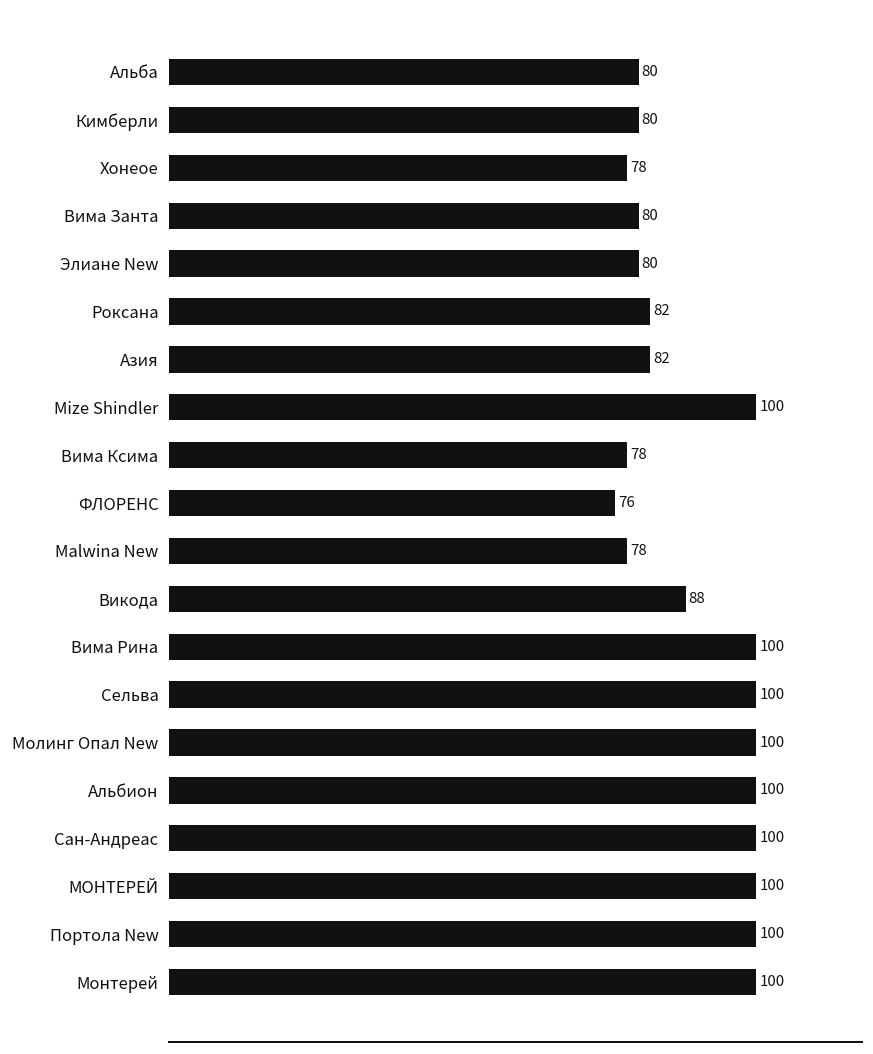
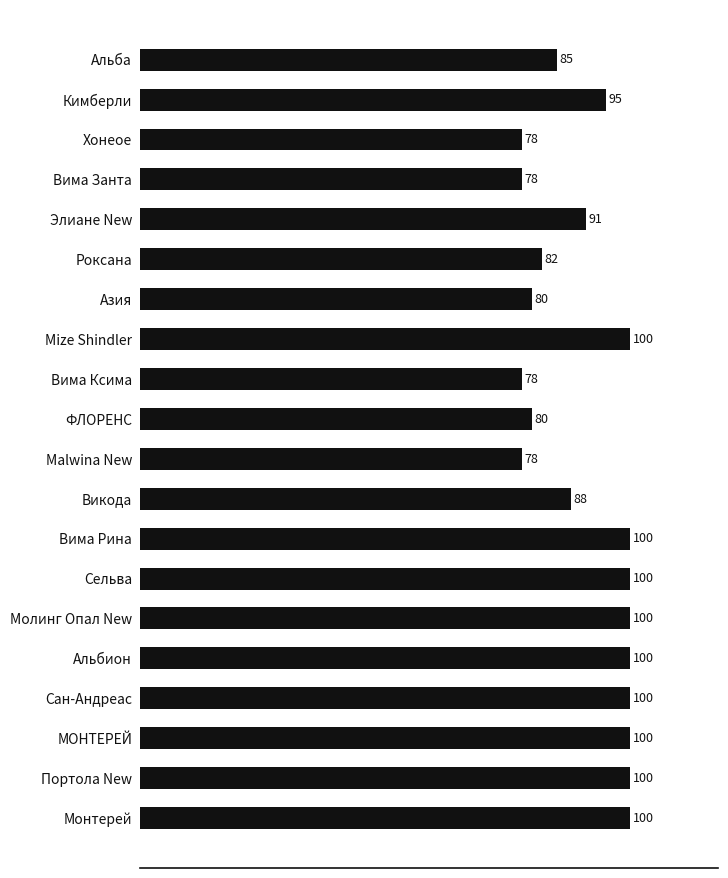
Альба: 80 -> 85
Кимберли: 80 -> 95
Вима Занта: 80 -> 78
Элиане New: 80 -> 91
Азия: 82 -> 80
ФЛОРЕНС: 76 -> 80
